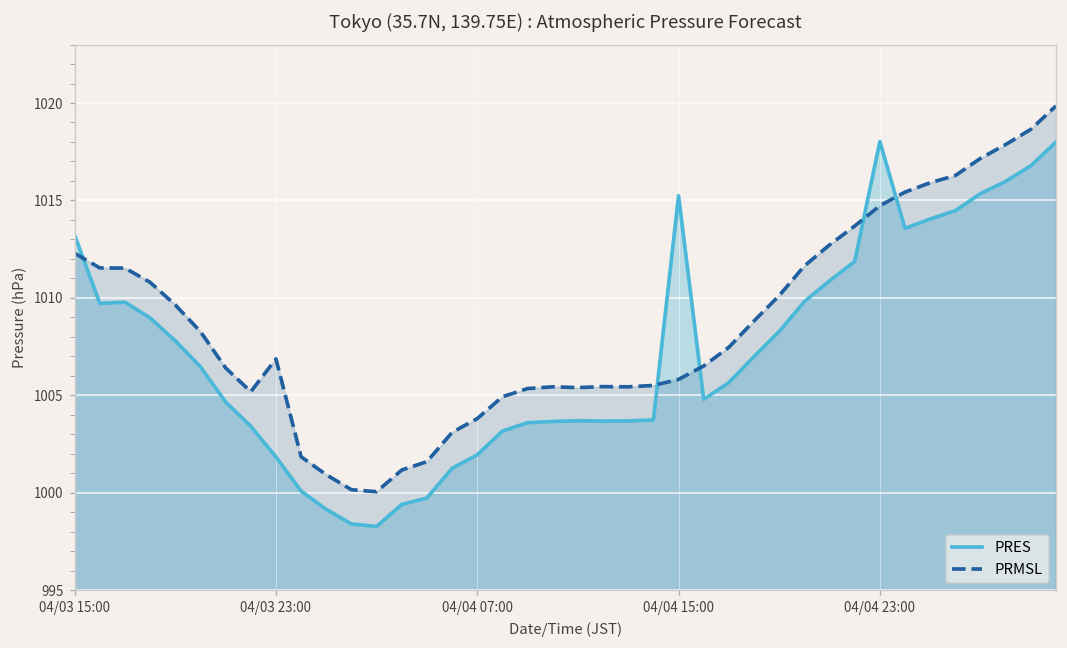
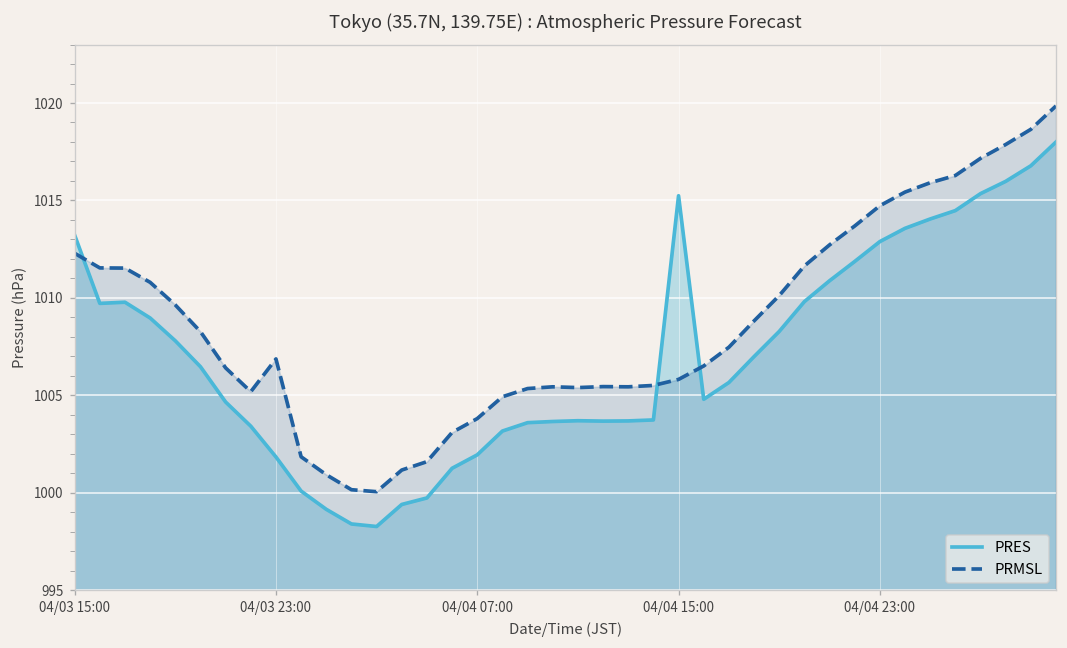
PRES, 04/04 23:00: 1018.0 -> 1012.9
